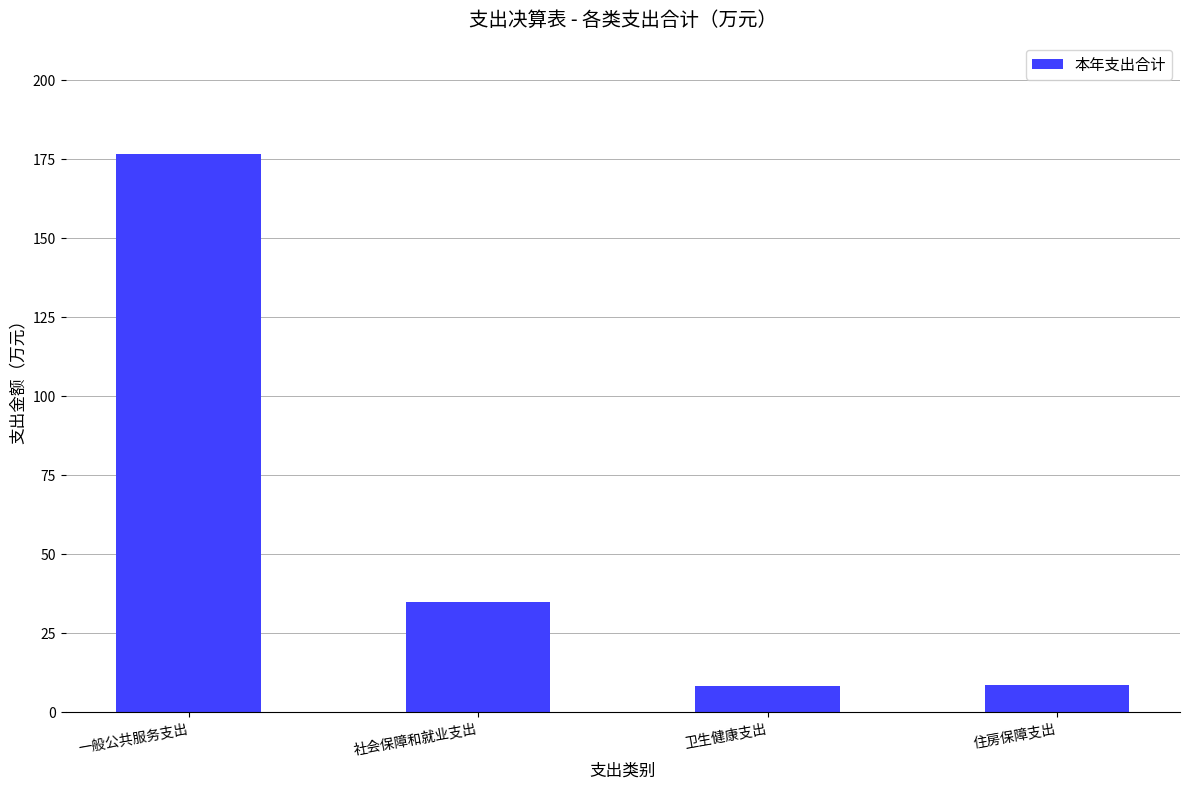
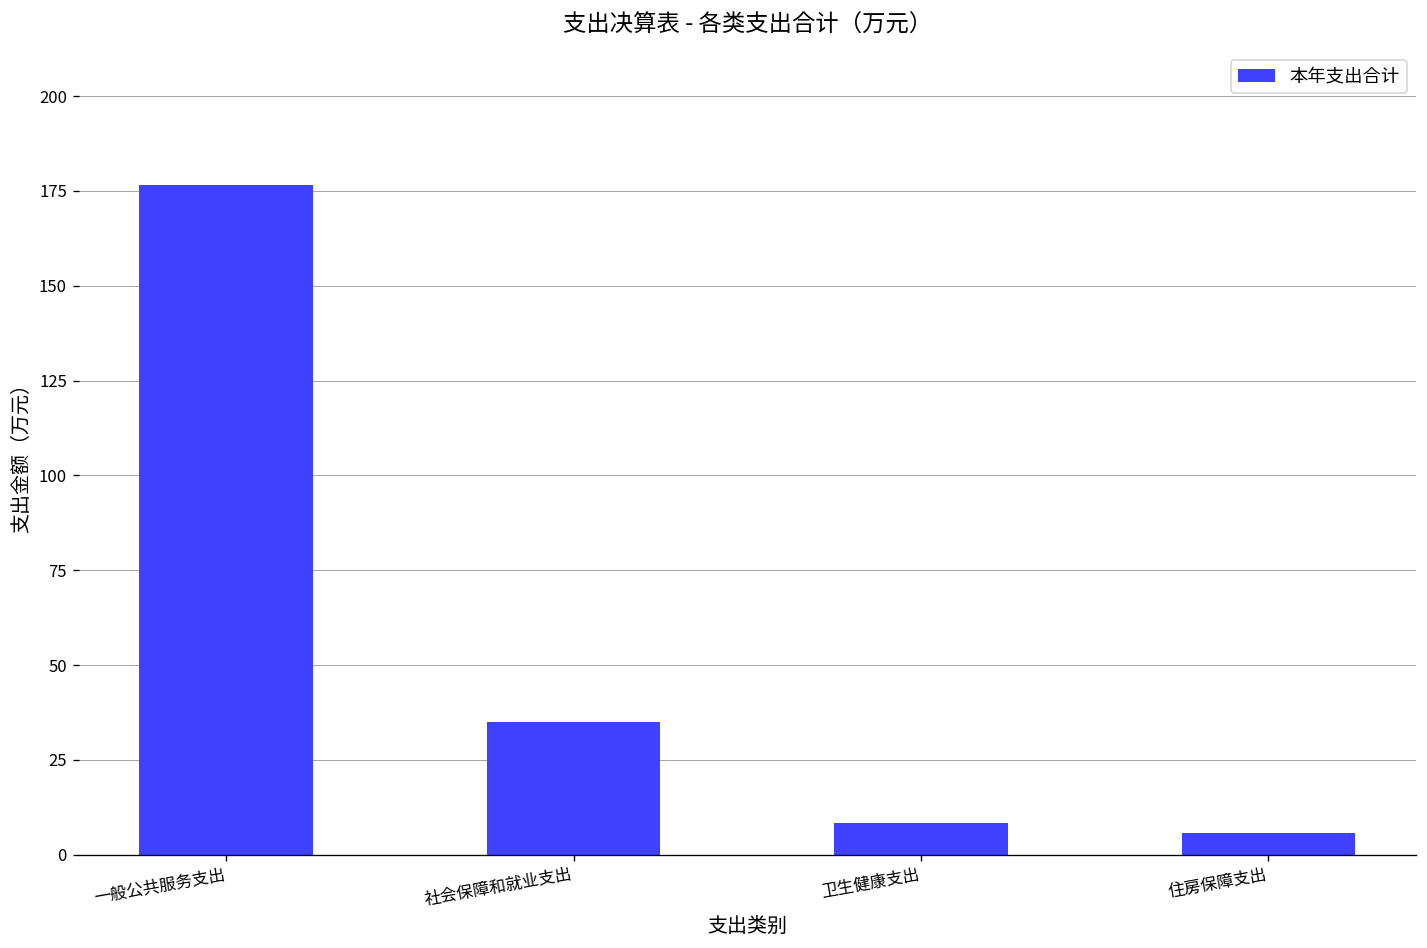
住房保障支出: 9 -> 6
